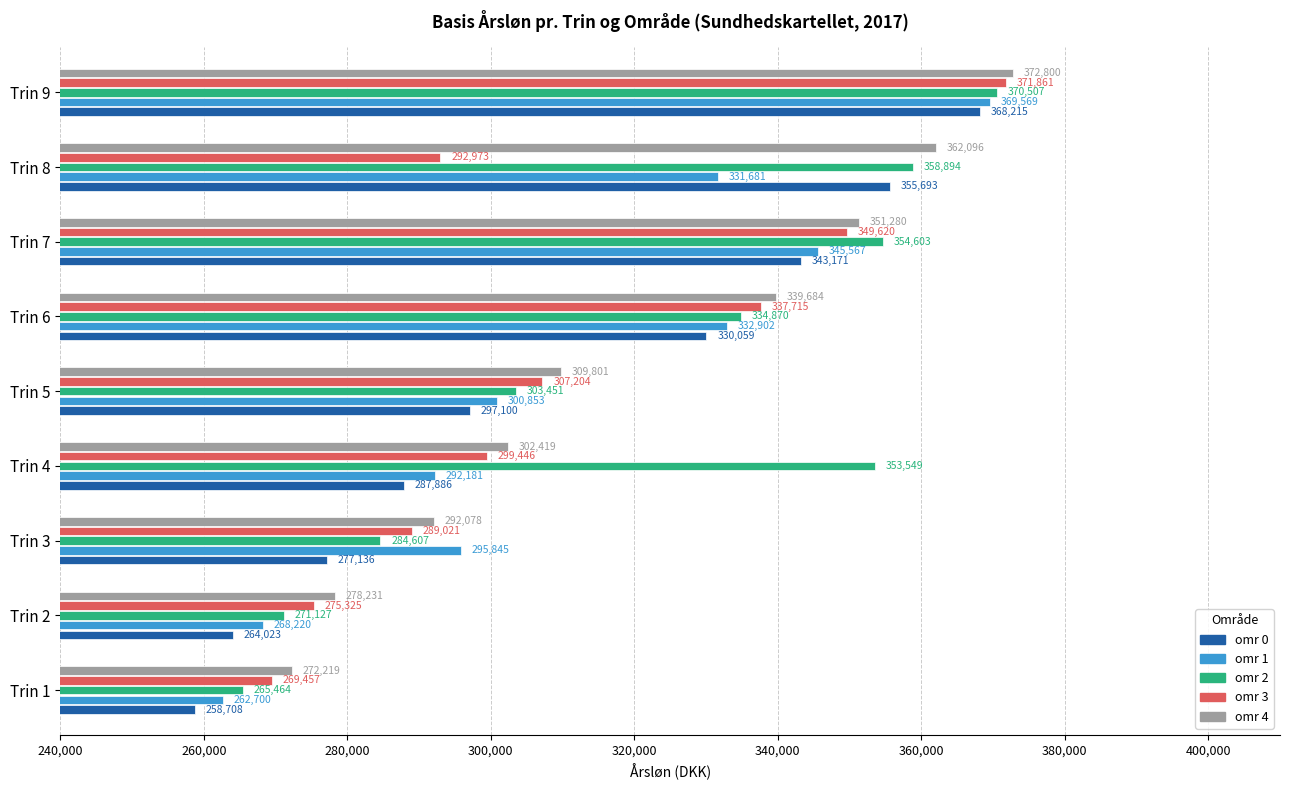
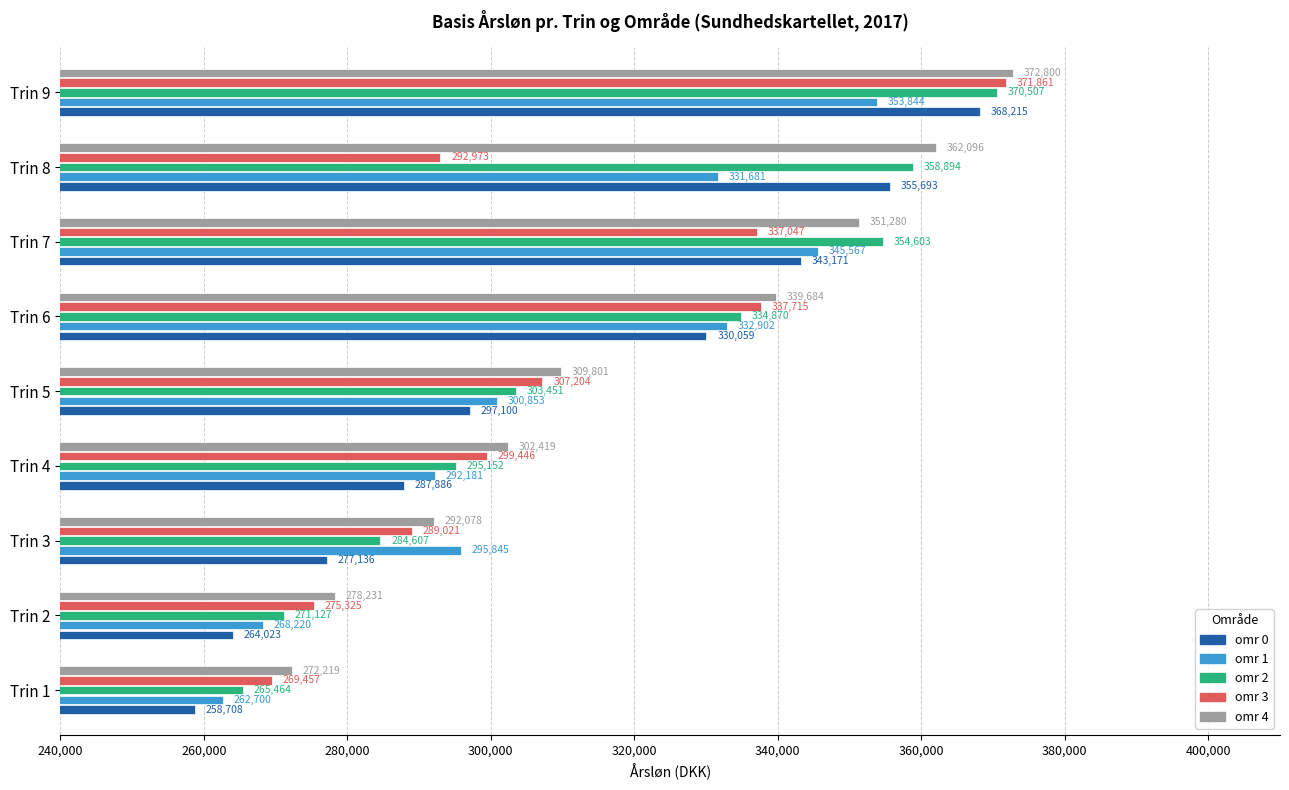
omr 1, Trin 9: 369,569 -> 353,844
omr 3, Trin 7: 349,620 -> 337,047
omr 2, Trin 4: 353,549 -> 295,152
